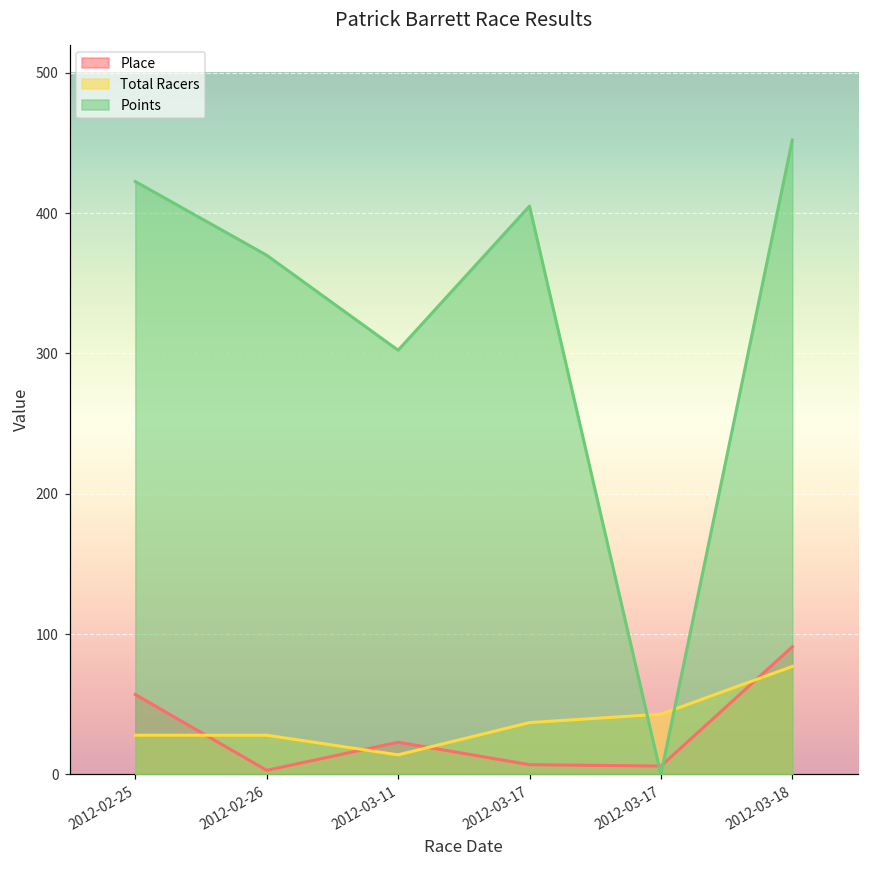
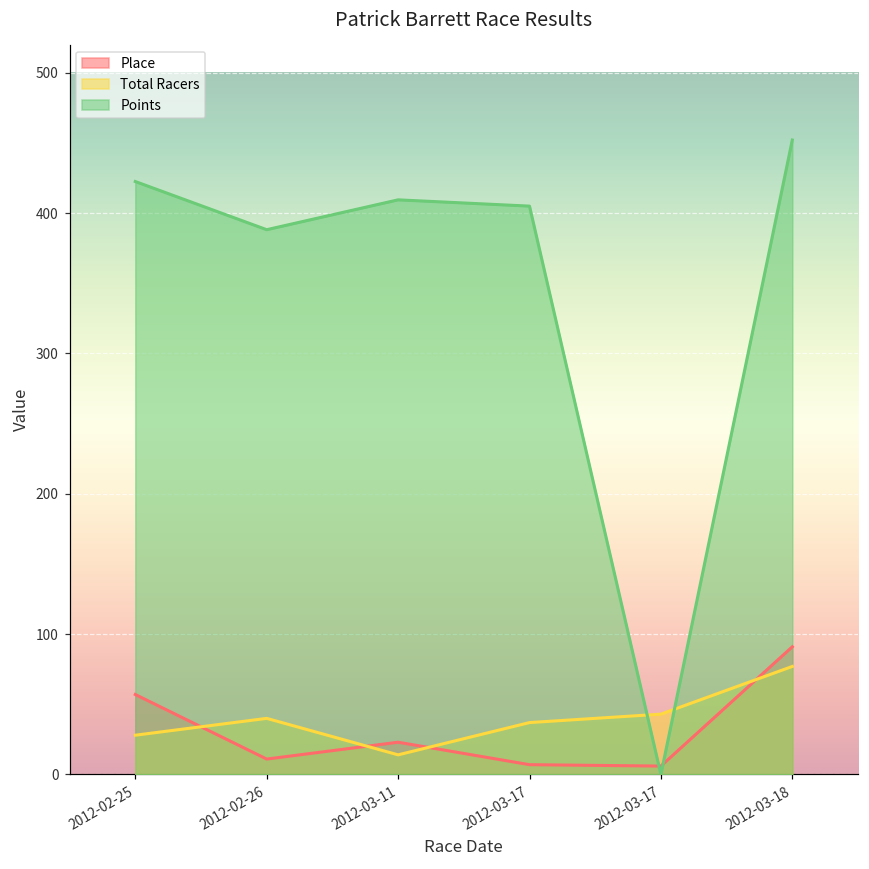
Place, 2012-02-26: 3 -> 11
Total Racers, 2012-02-26: 28 -> 40
Points, 2012-02-26: 370 -> 388
Points, 2012-03-11: 302 -> 409
